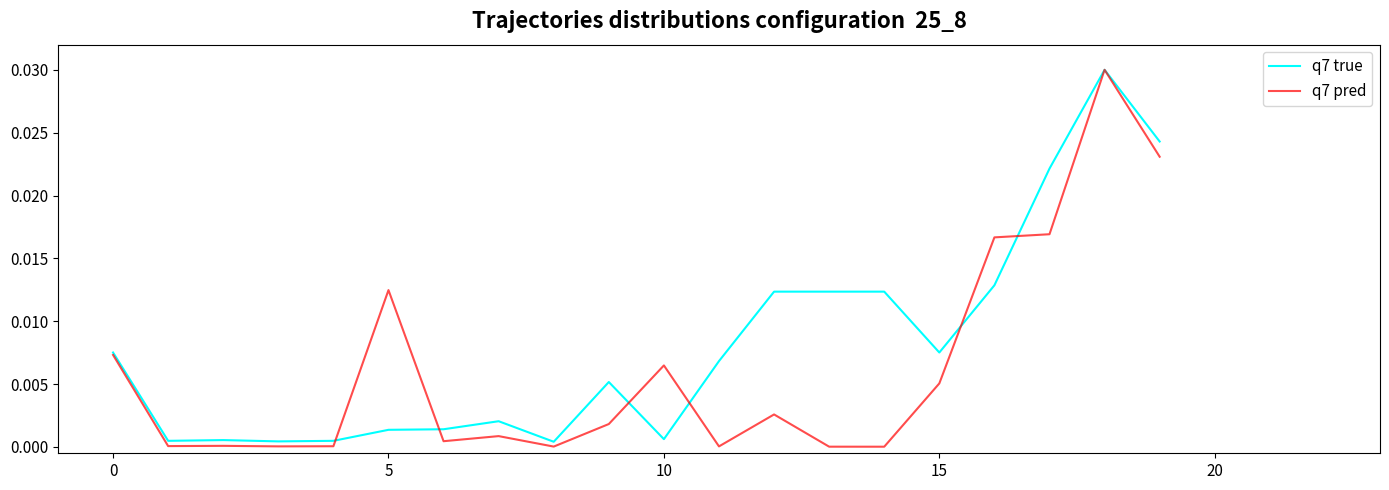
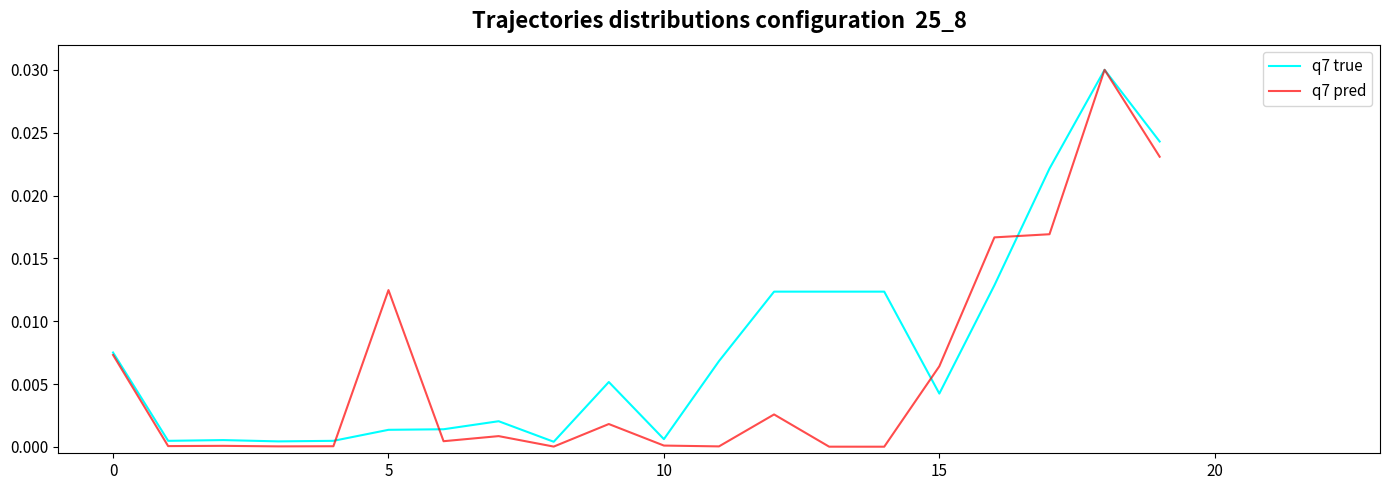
q7 pred, 10: 0.0065 -> 0.0001
q7 true, 15: 0.0075 -> 0.0042
q7 pred, 15: 0.0051 -> 0.0064
